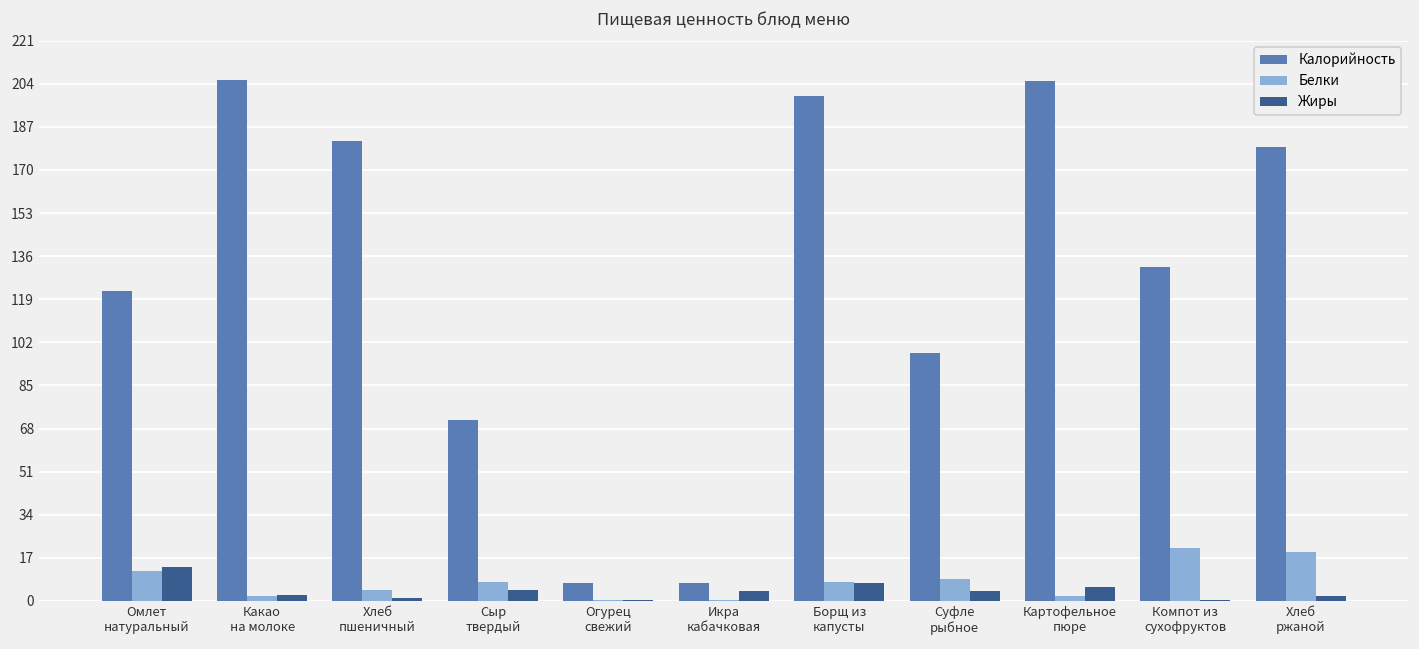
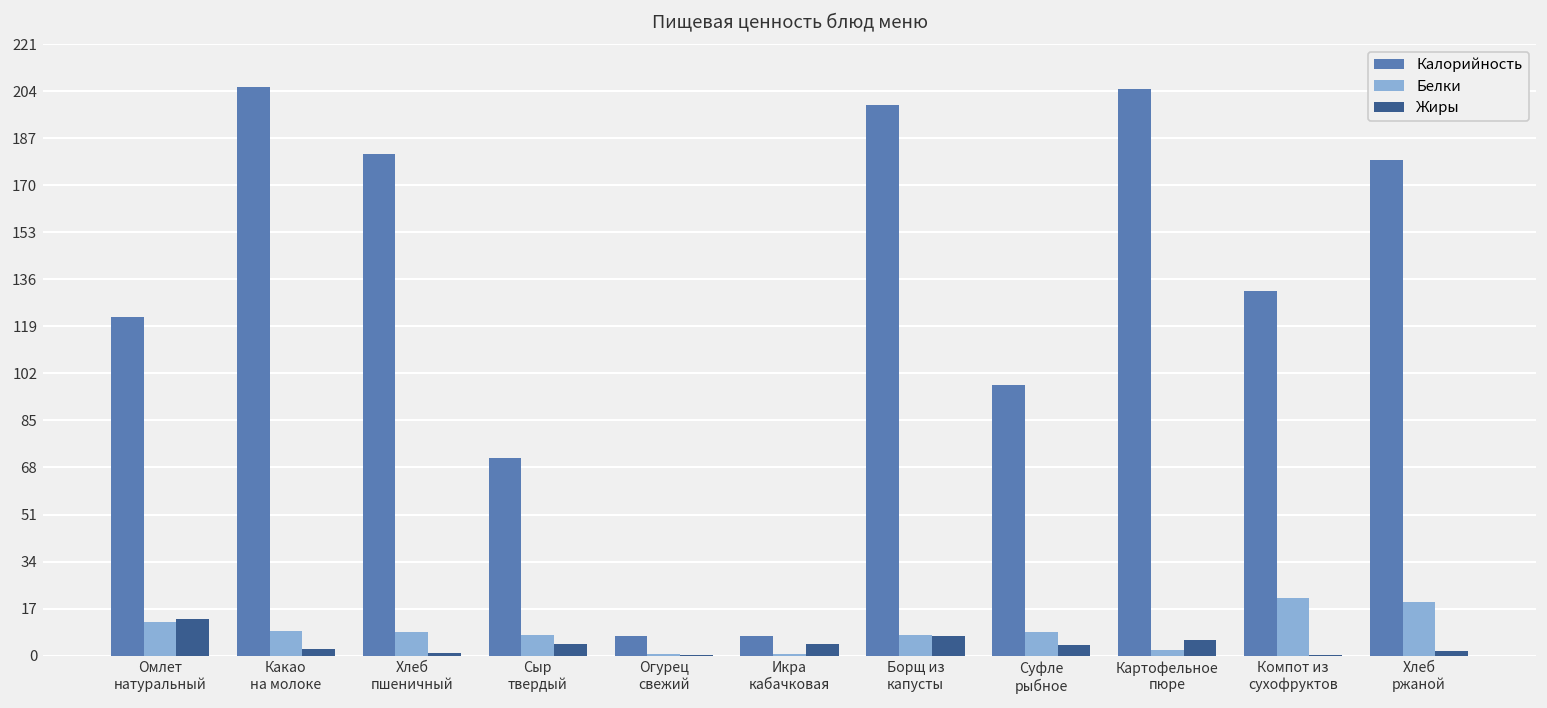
Белки, Какао на молоке: 2 -> 9
Белки, Хлеб пшеничный: 4 -> 8
